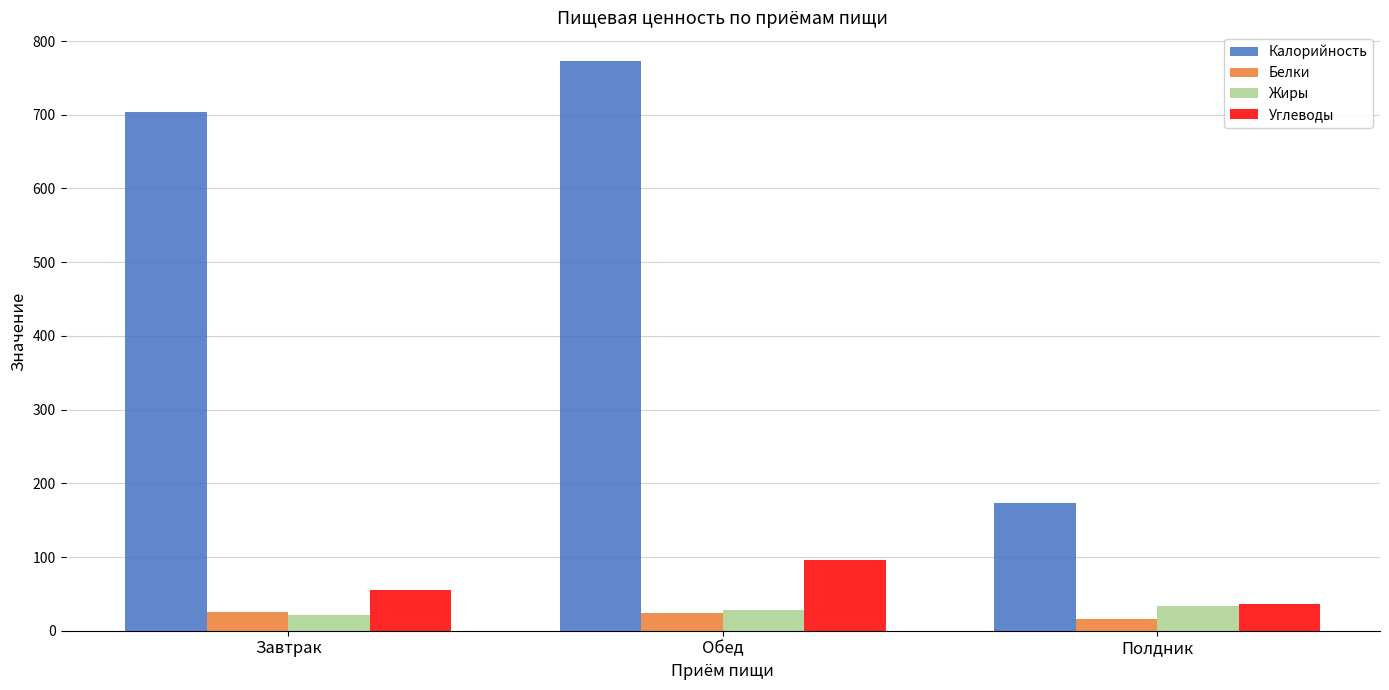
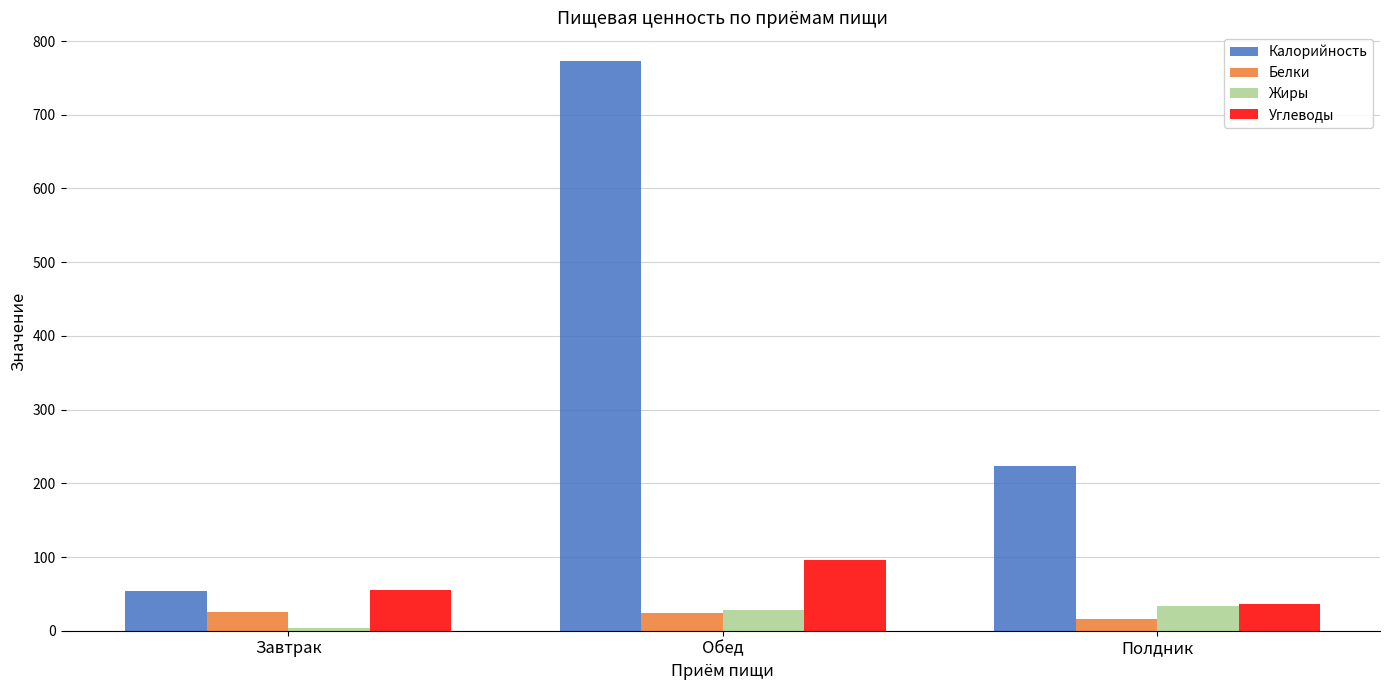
Калорийность, Завтрак: 700 -> 50
Жиры, Завтрак: 20 -> 0
Калорийность, Полдник: 170 -> 220
